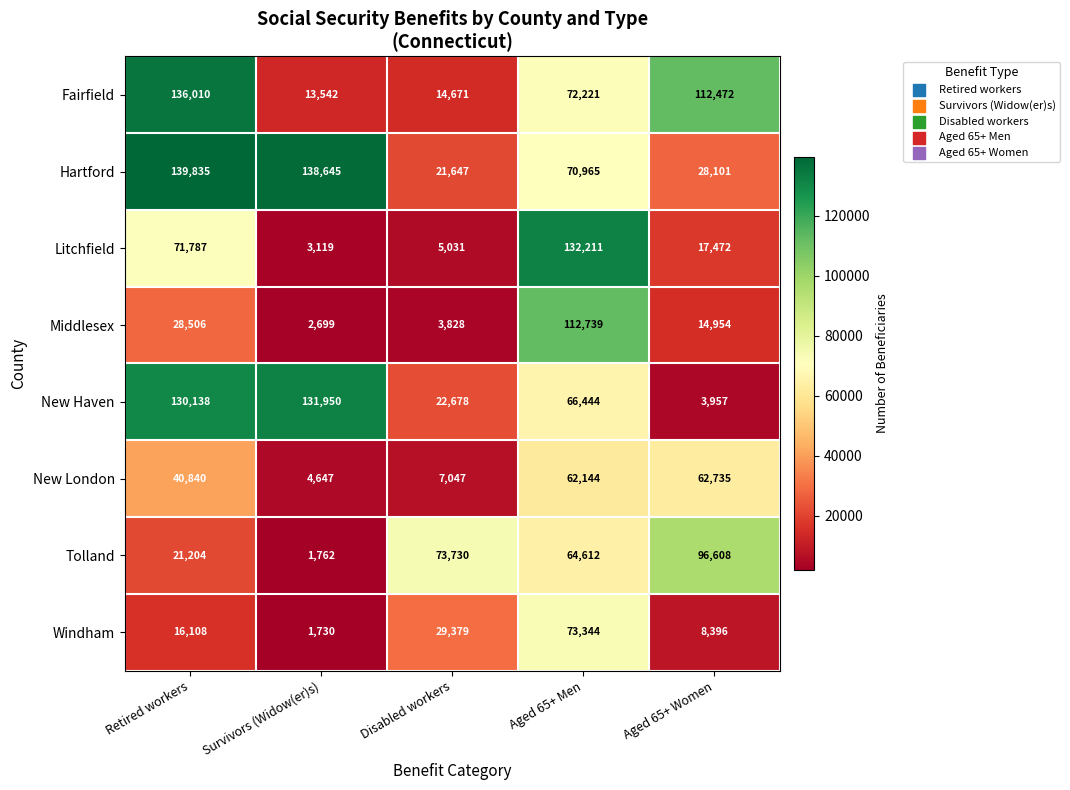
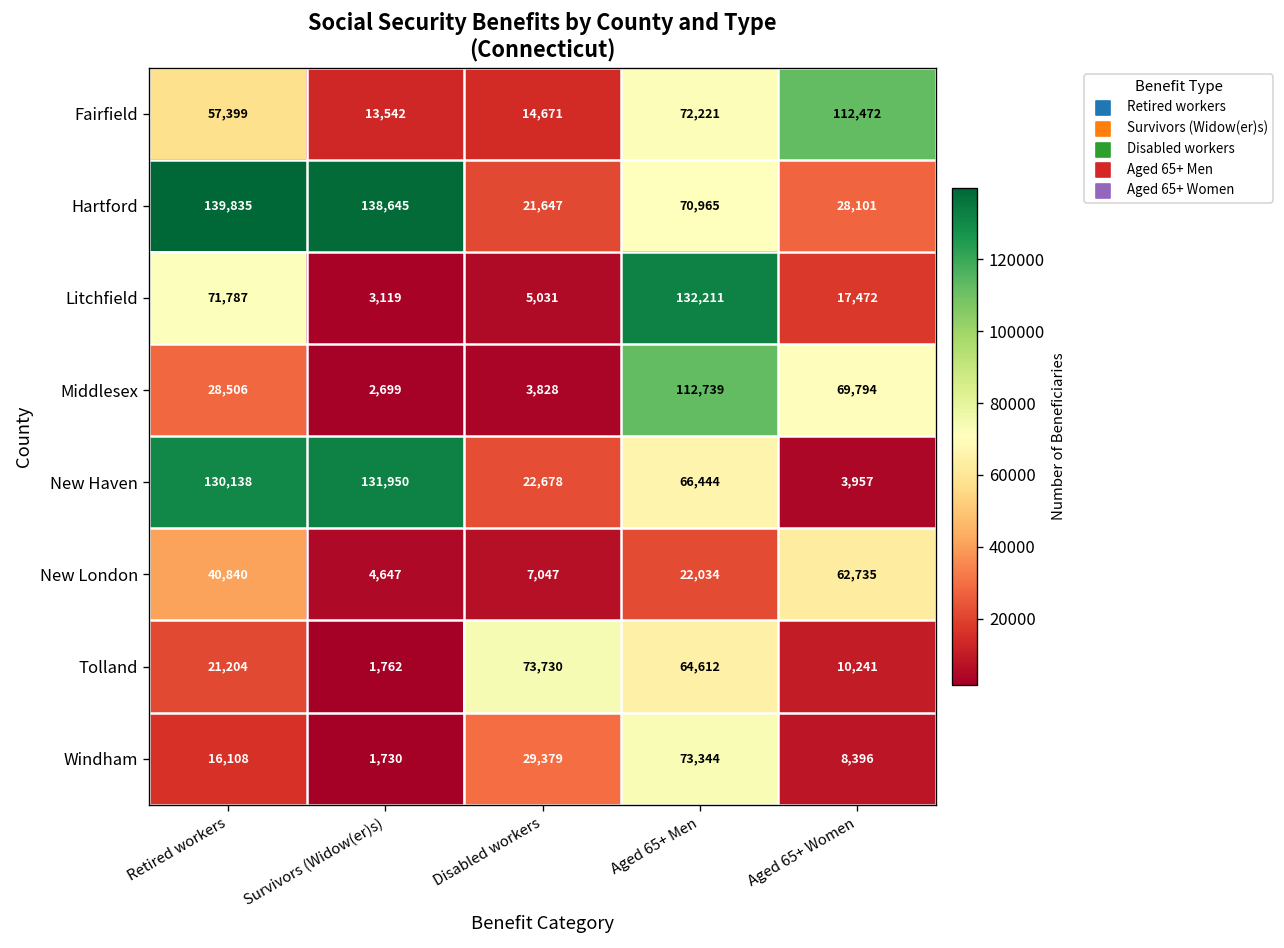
Fairfield, Retired workers: 136,010 -> 57,399
Middlesex, Aged 65+ Women: 14,954 -> 69,794
New London, Aged 65+ Men: 62,144 -> 22,034
Tolland, Aged 65+ Women: 96,608 -> 10,241
